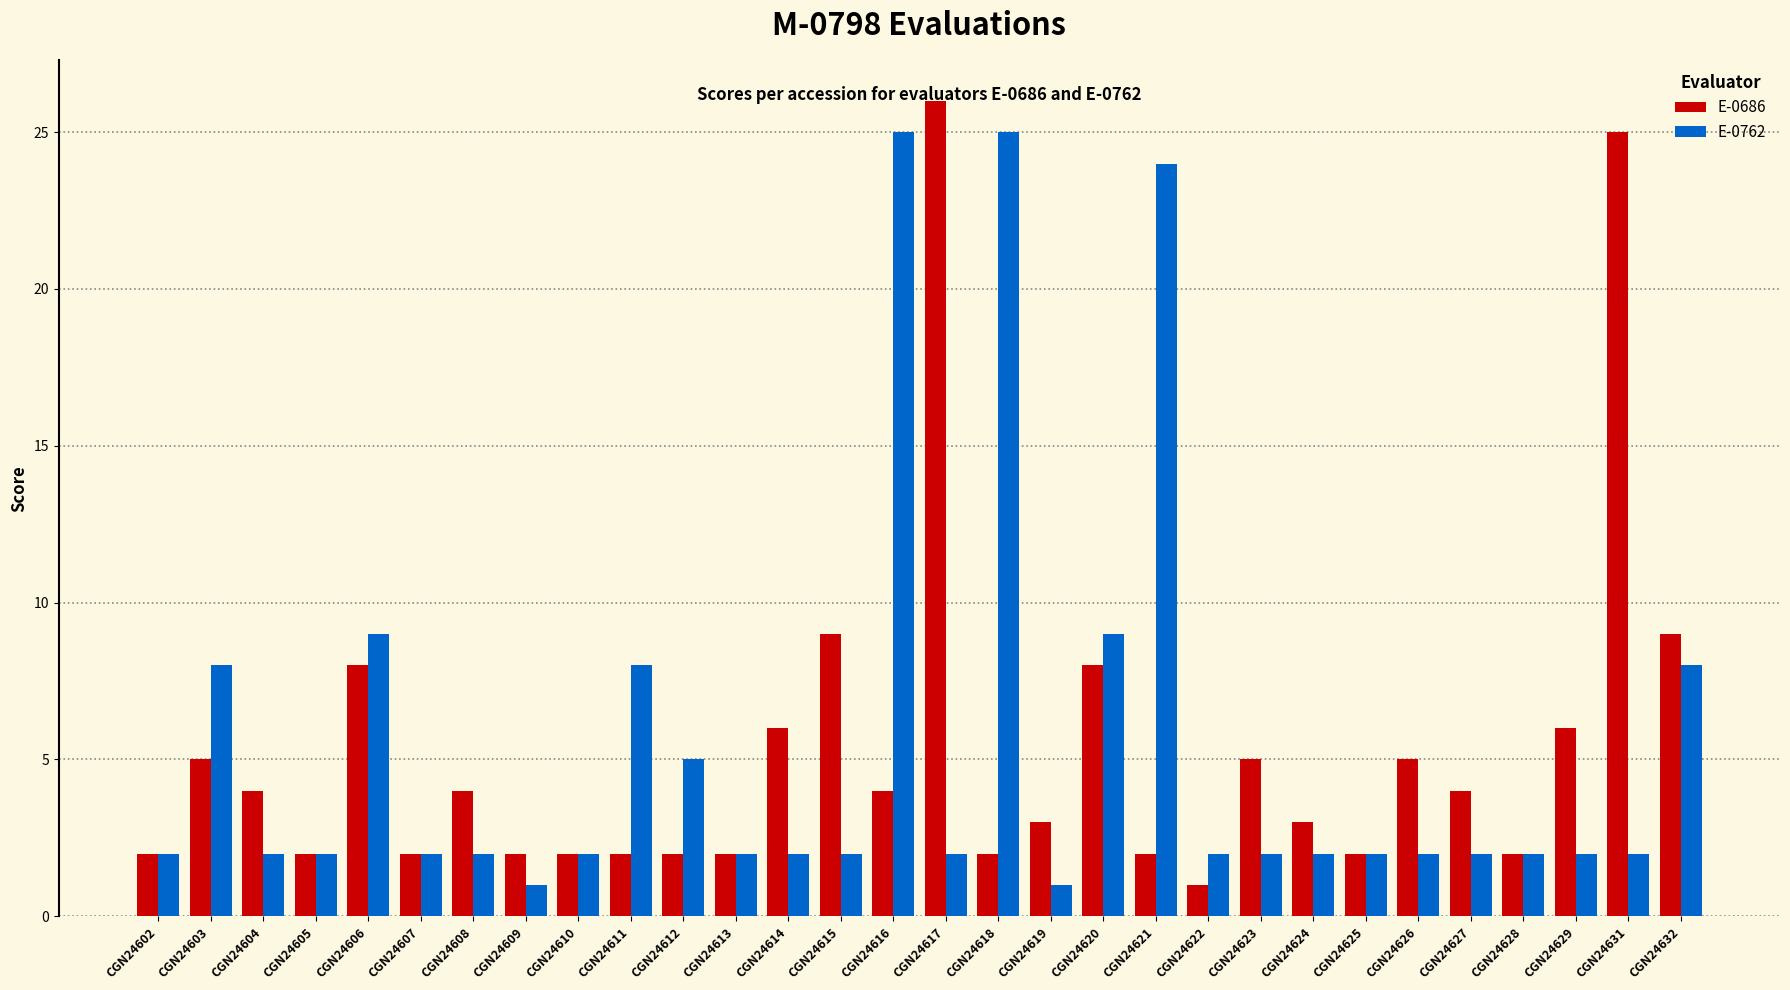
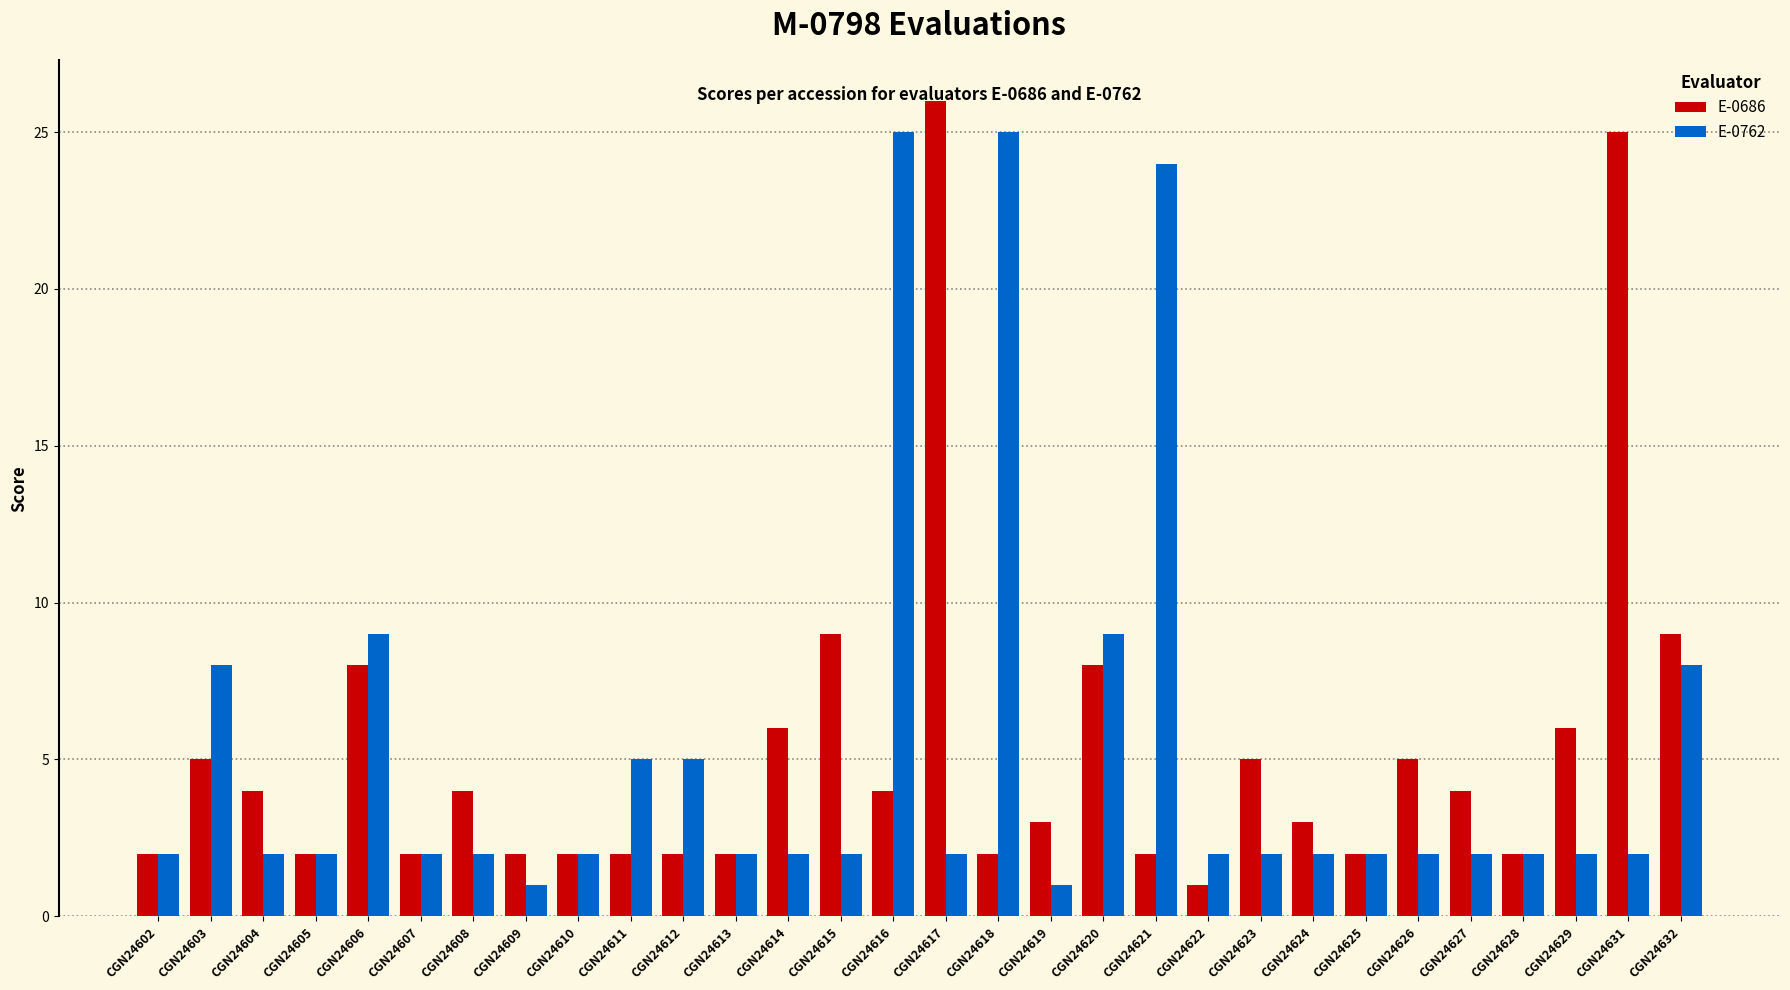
E-0762, CGN24611: 8 -> 5
